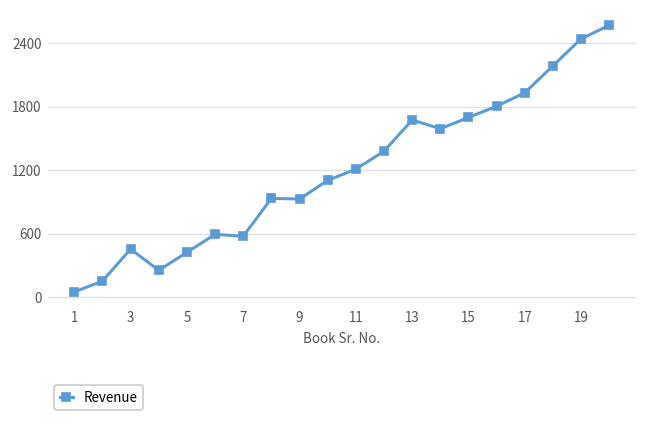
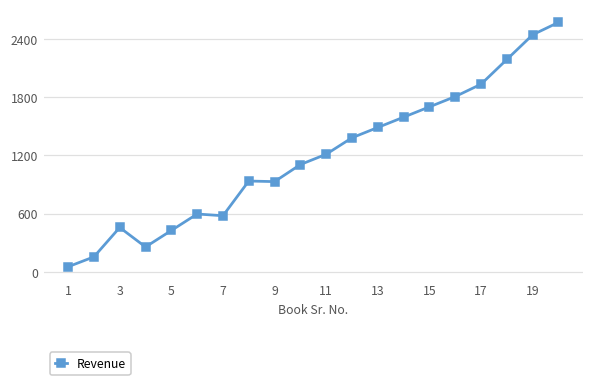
13: 1700 -> 1500
